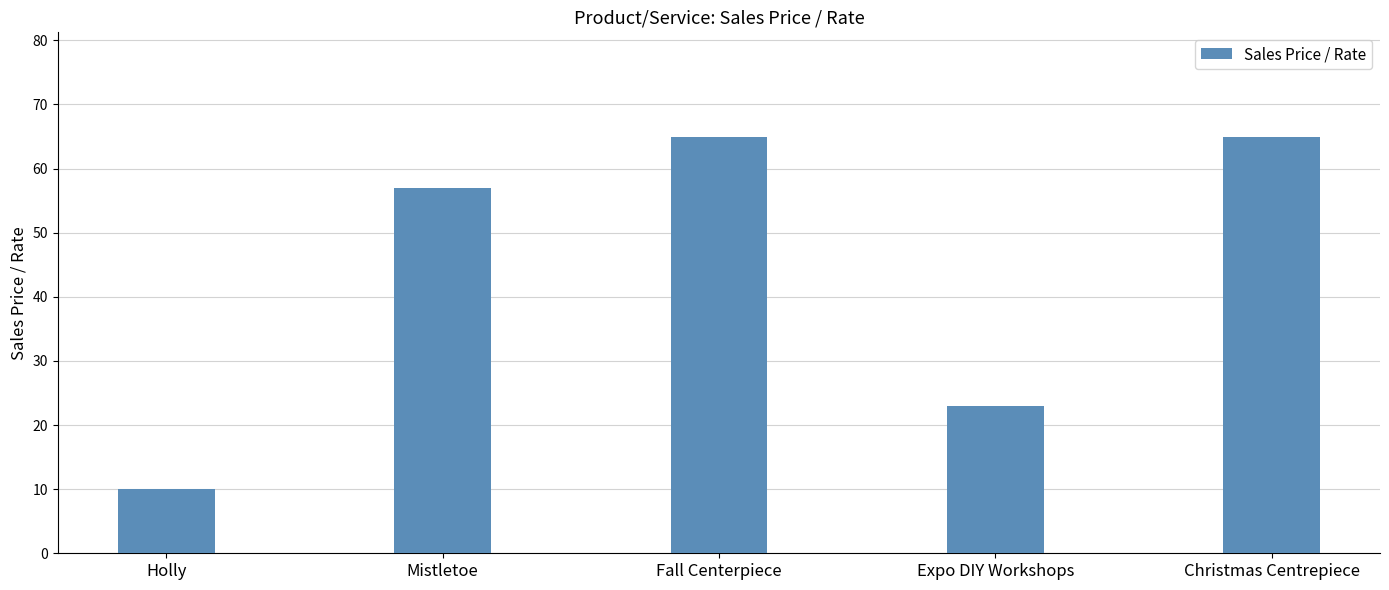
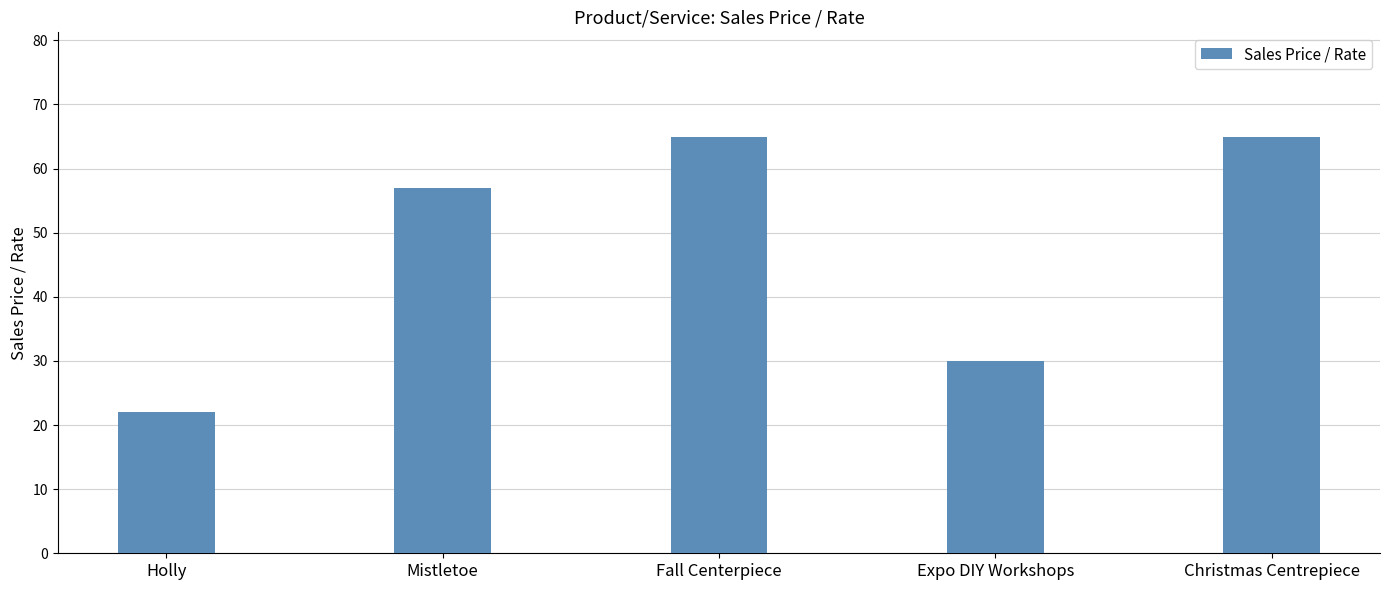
Holly: 10 -> 22
Expo DIY Workshops: 23 -> 30
